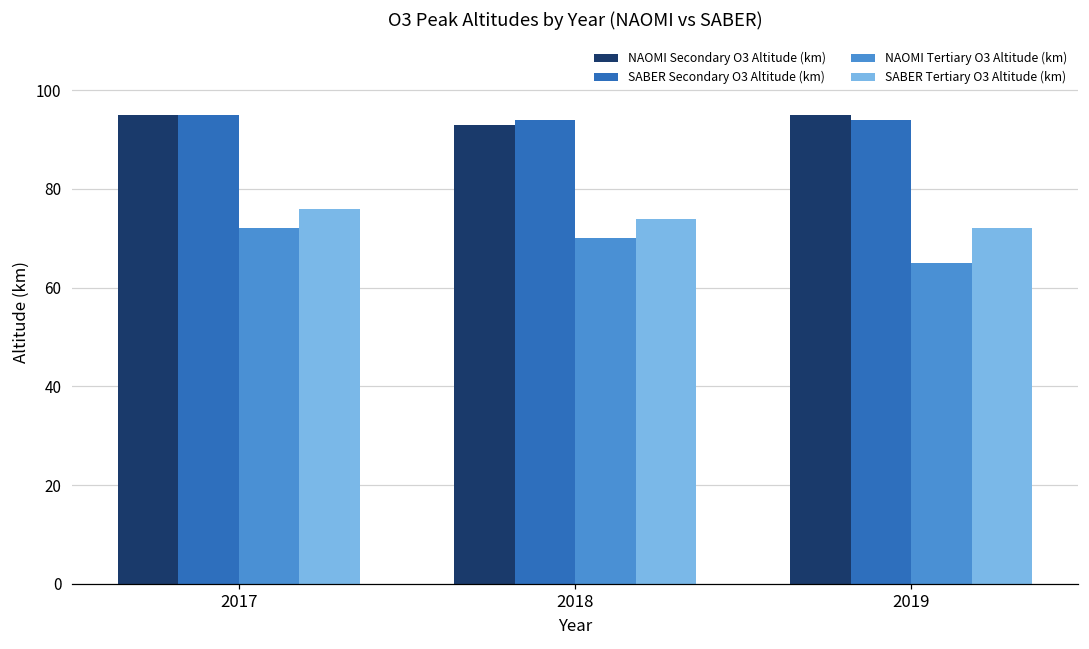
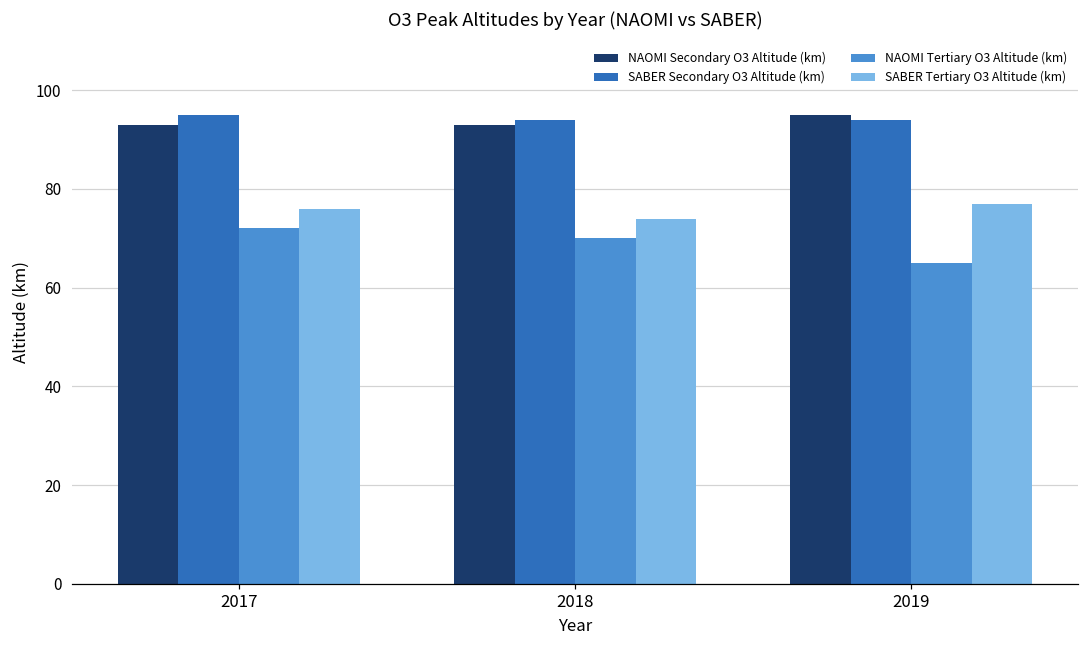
NAOMI Secondary O3 Altitude (km), 2017: 95 -> 93
SABER Tertiary O3 Altitude (km), 2019: 72 -> 77
